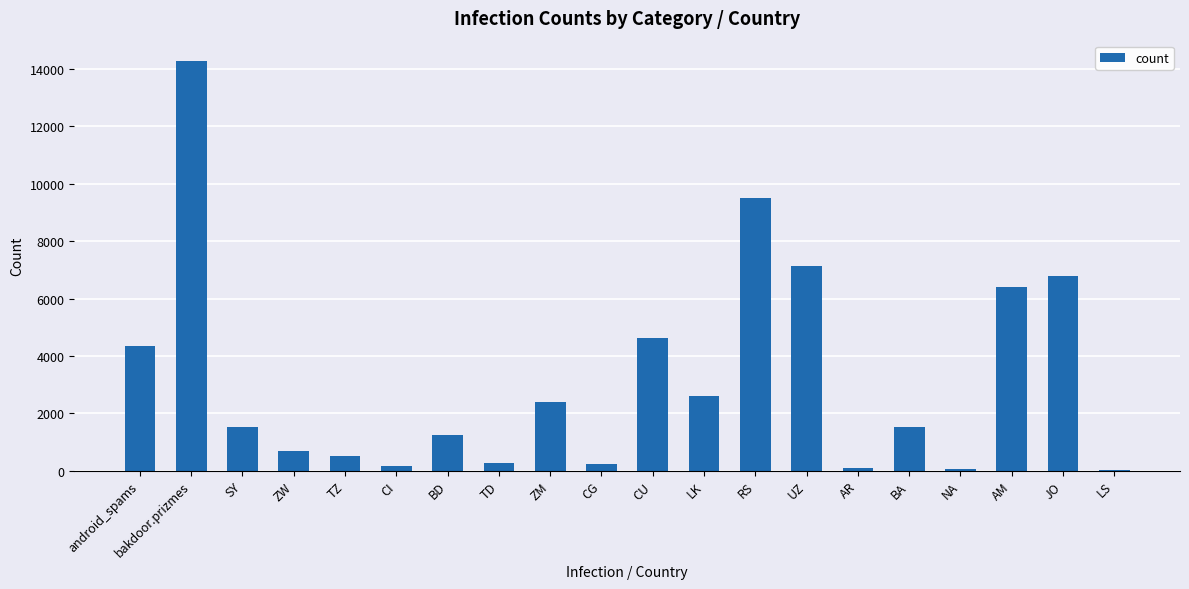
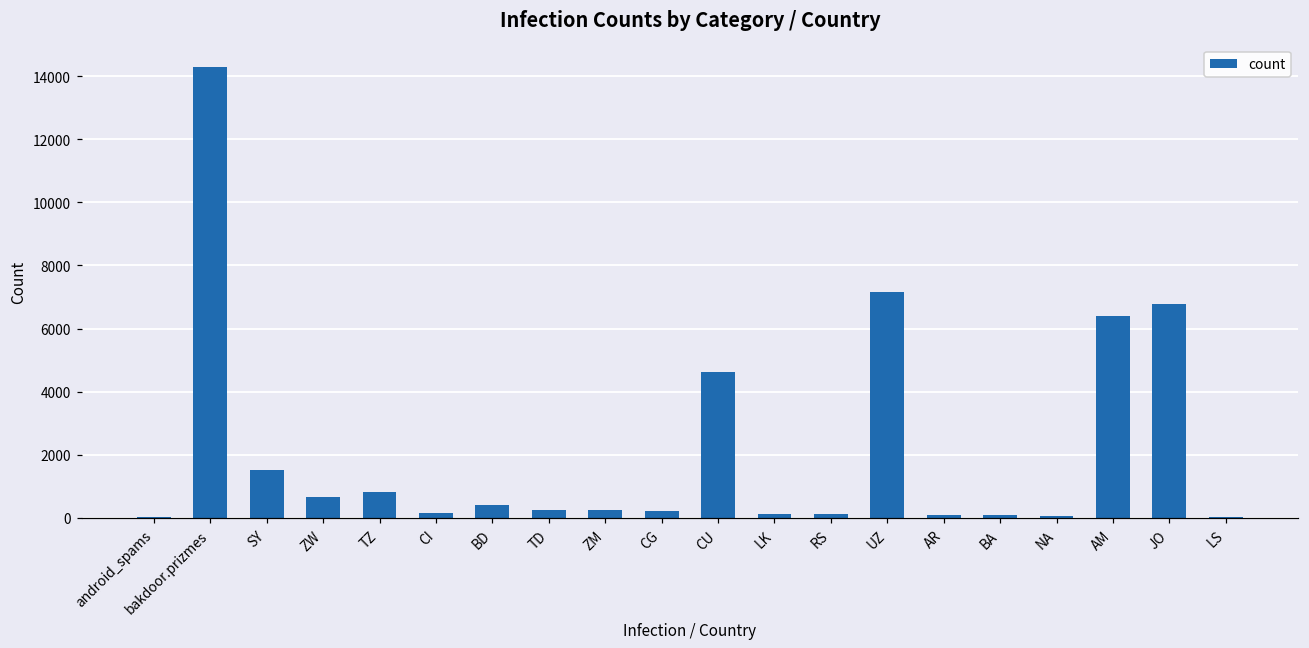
android_spams: 4400 -> 0
TZ: 500 -> 800
BD: 1300 -> 400
ZM: 2400 -> 200
LK: 2600 -> 100
RS: 9500 -> 100
BA: 1500 -> 100
